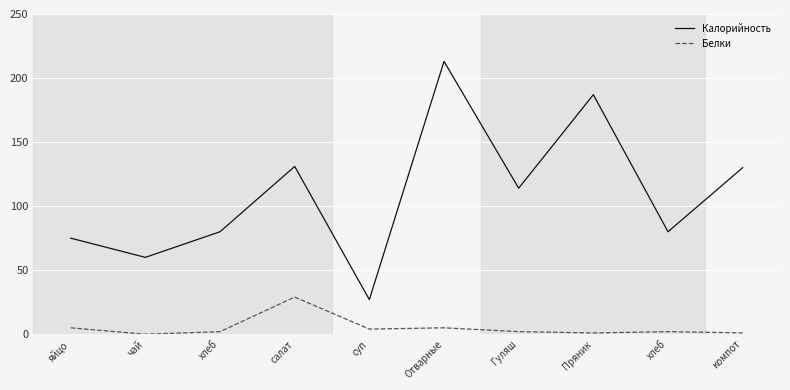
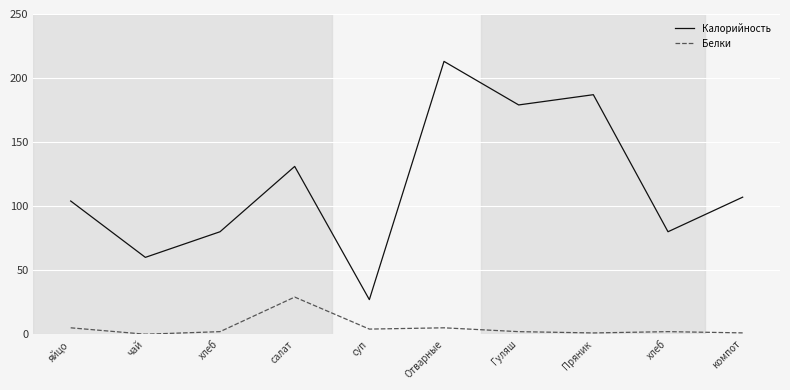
Калорийность, яйцо: 75 -> 104
Калорийность, Гуляш: 114 -> 179
Калорийность, компот: 130 -> 107
